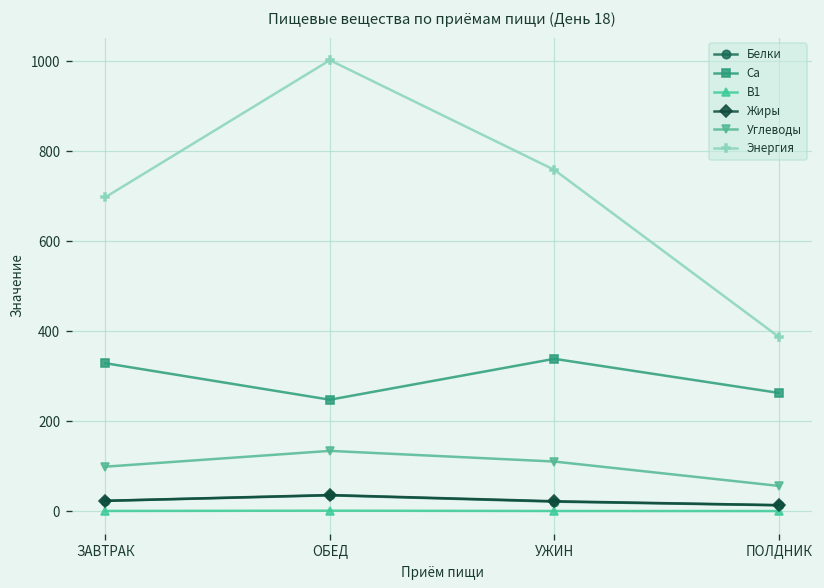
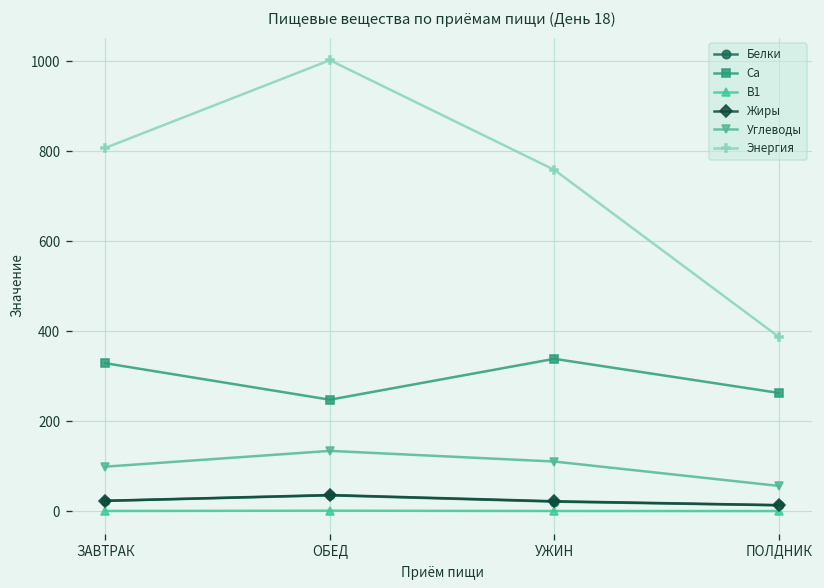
Энергия, ЗАВТРАК: 700 -> 810
